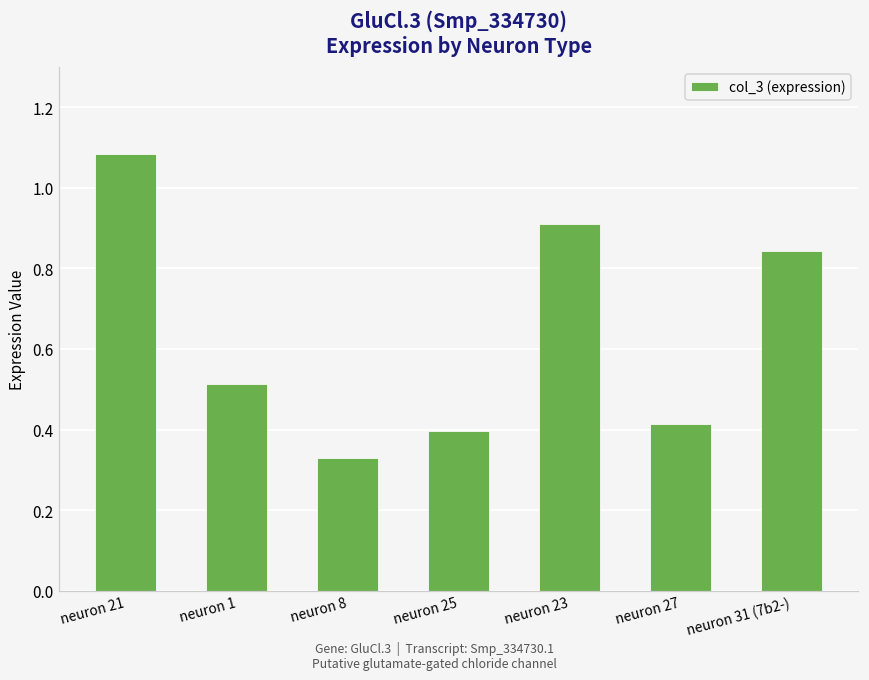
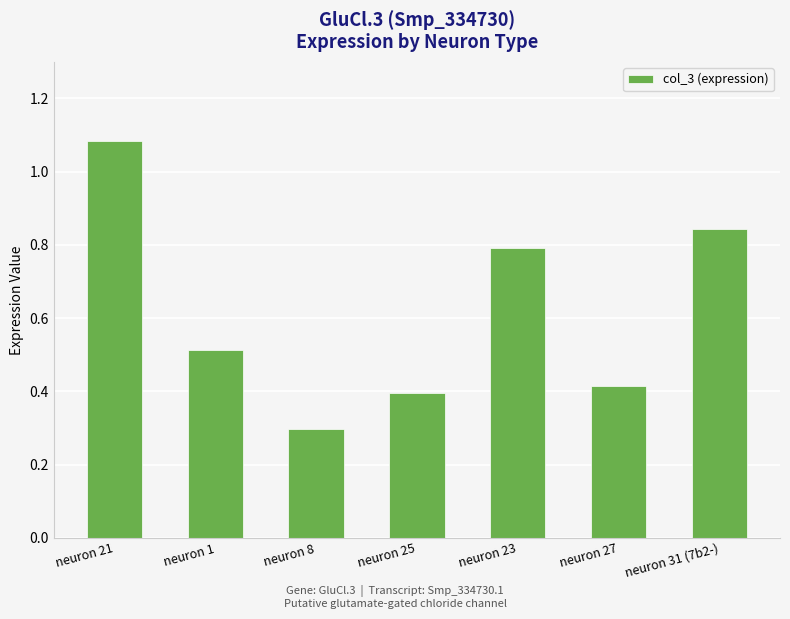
neuron 8: 0.33 -> 0.30
neuron 23: 0.91 -> 0.79
